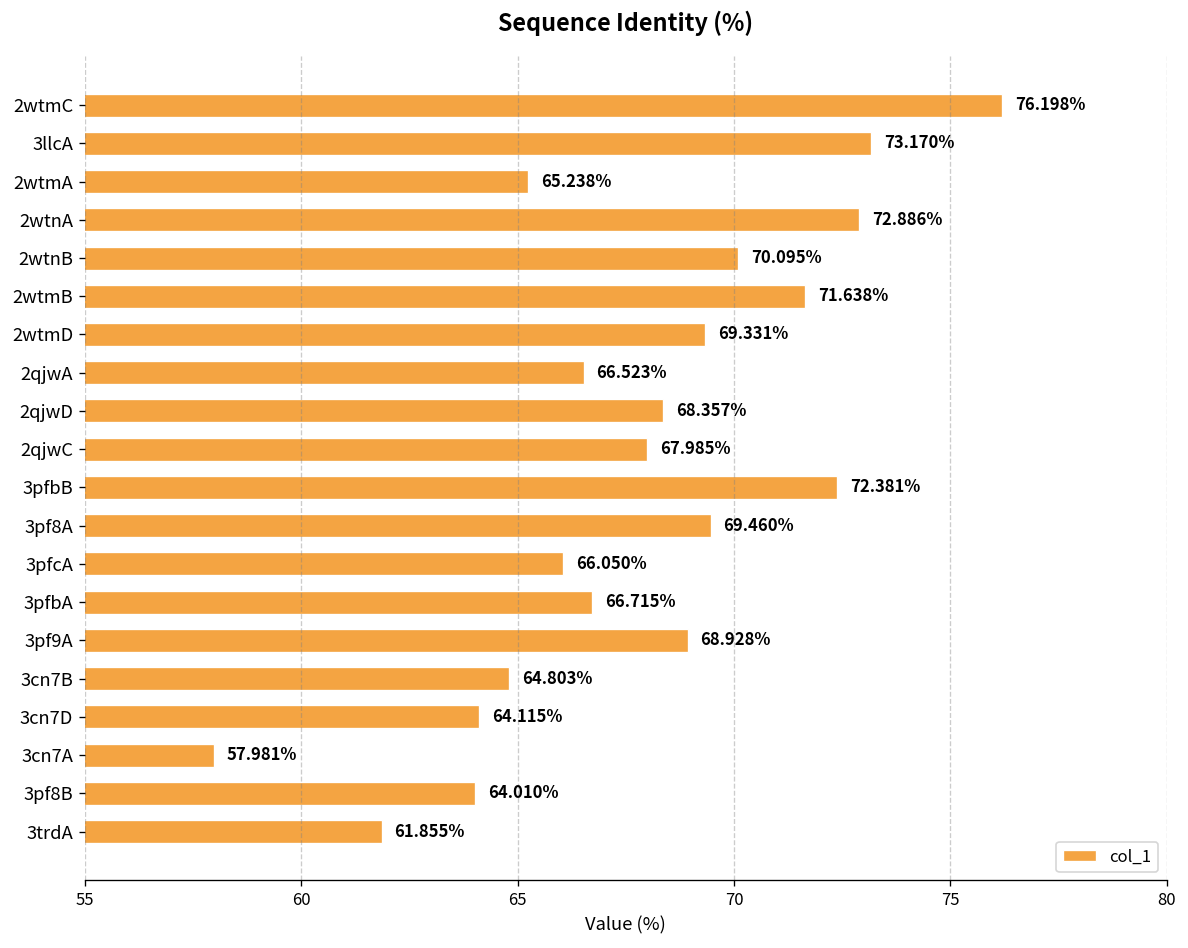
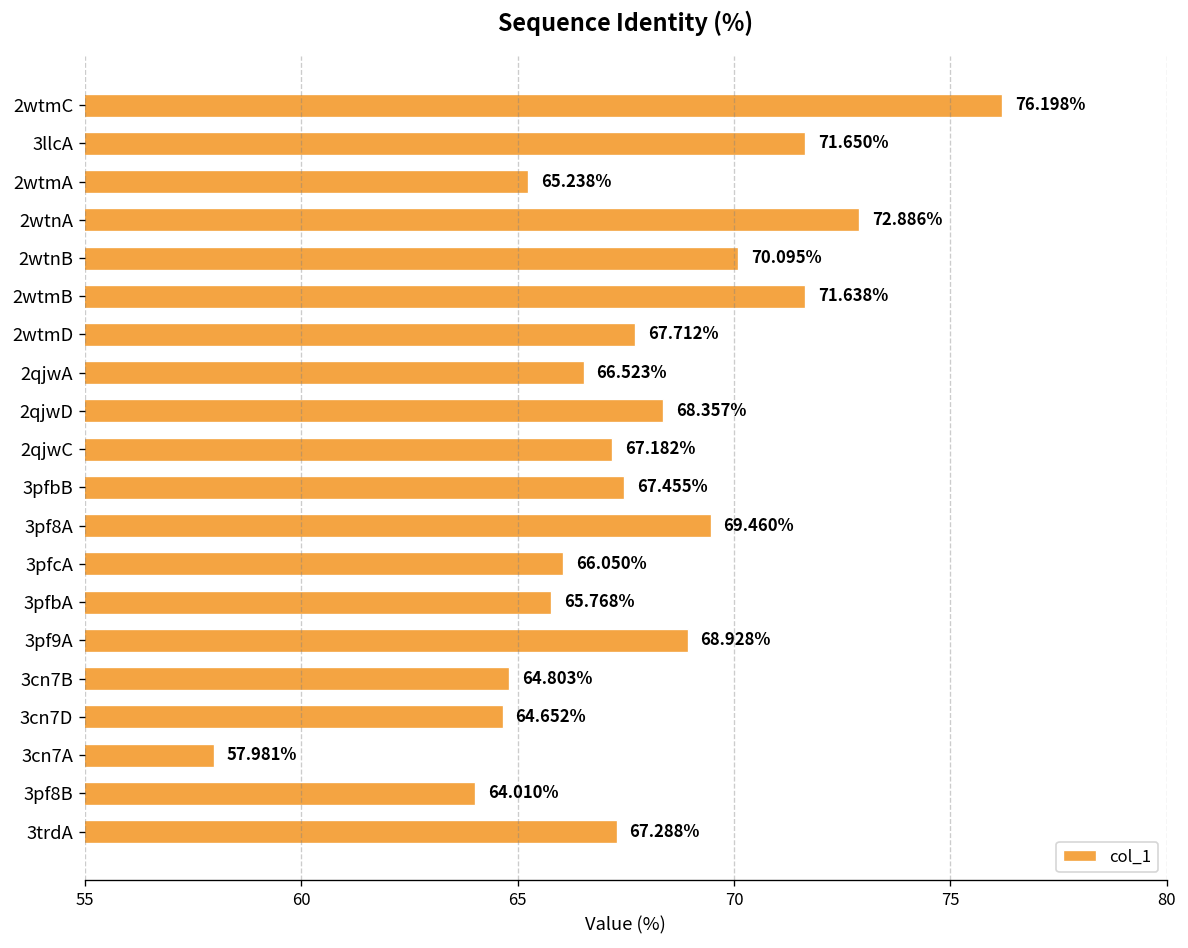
3llcA: 73.170% -> 71.650%
2wtmD: 69.331% -> 67.712%
2qjwC: 67.985% -> 67.182%
3pfbB: 72.381% -> 67.455%
3pfbA: 66.715% -> 65.768%
3cn7D: 64.115% -> 64.652%
3trdA: 61.855% -> 67.288%
